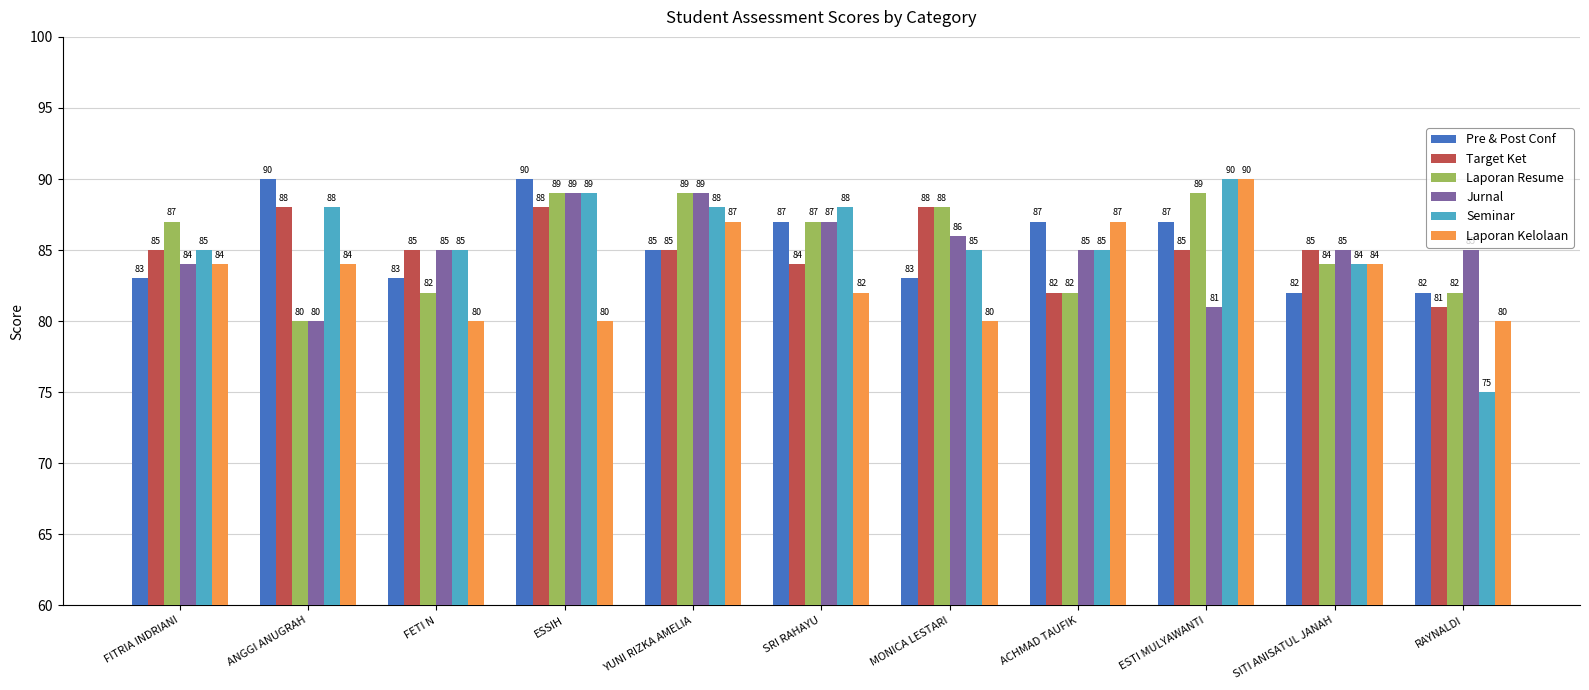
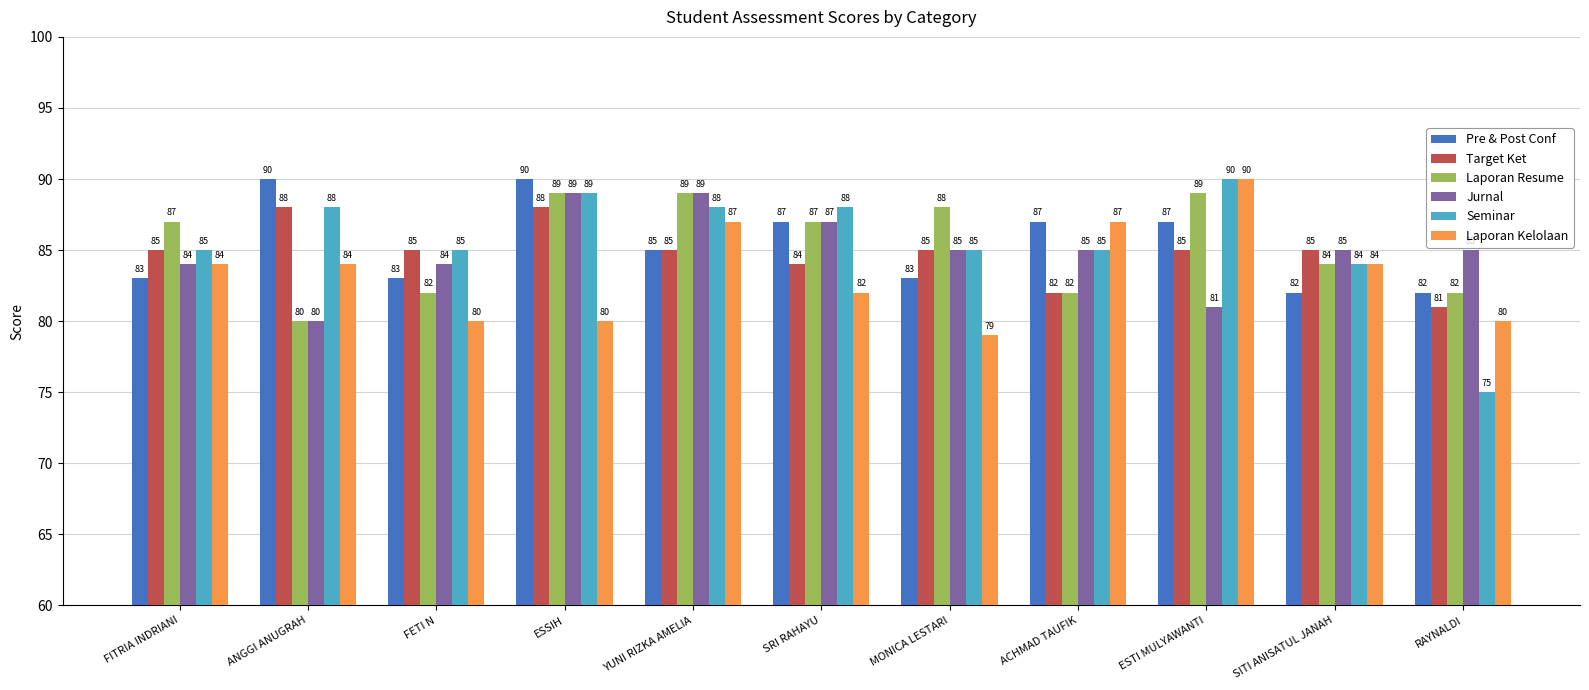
Jurnal, FETI N: 85 -> 84
Target Ket, MONICA LESTARI: 88 -> 85
Jurnal, MONICA LESTARI: 86 -> 85
Laporan Kelolaan, MONICA LESTARI: 80 -> 79
